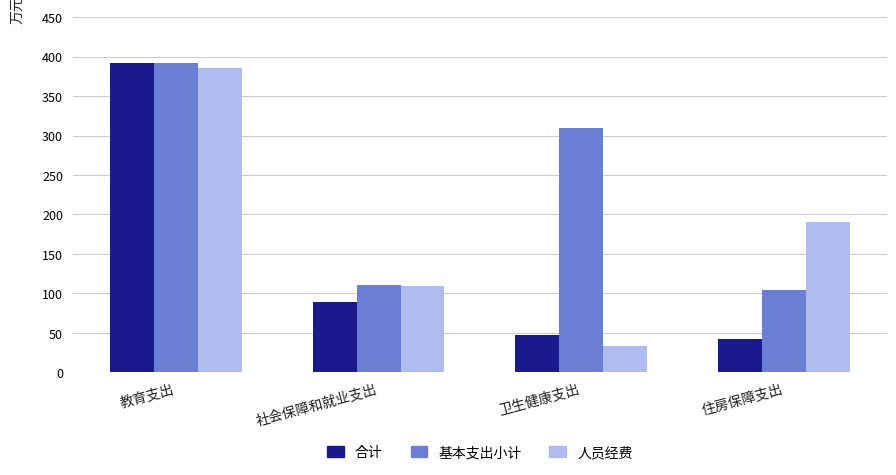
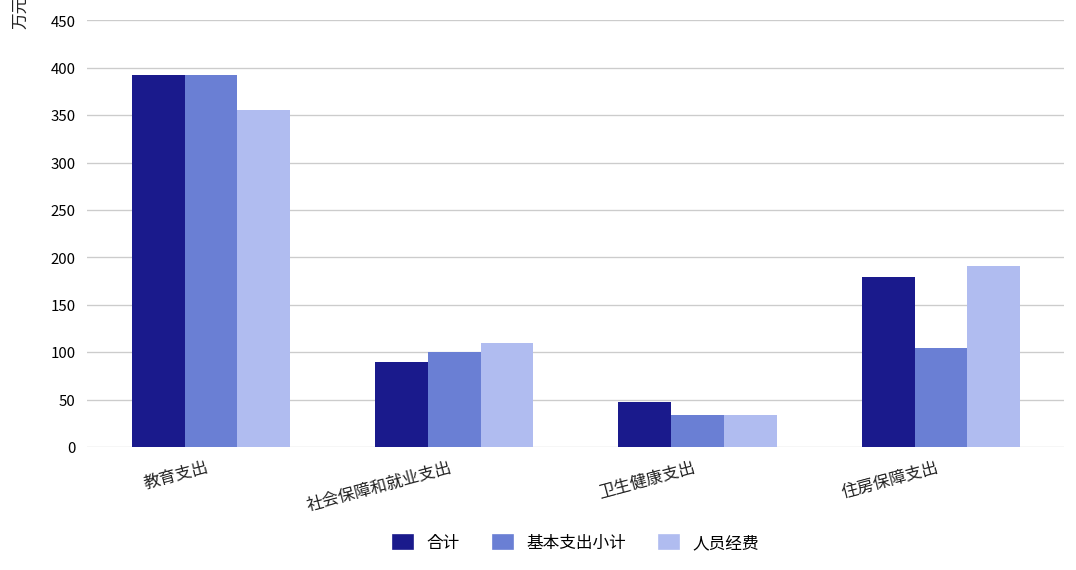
人员经费, 教育支出: 390 -> 360
基本支出小计, 社会保障和就业支出: 110 -> 100
基本支出小计, 卫生健康支出: 310 -> 30
合计, 住房保障支出: 40 -> 180
